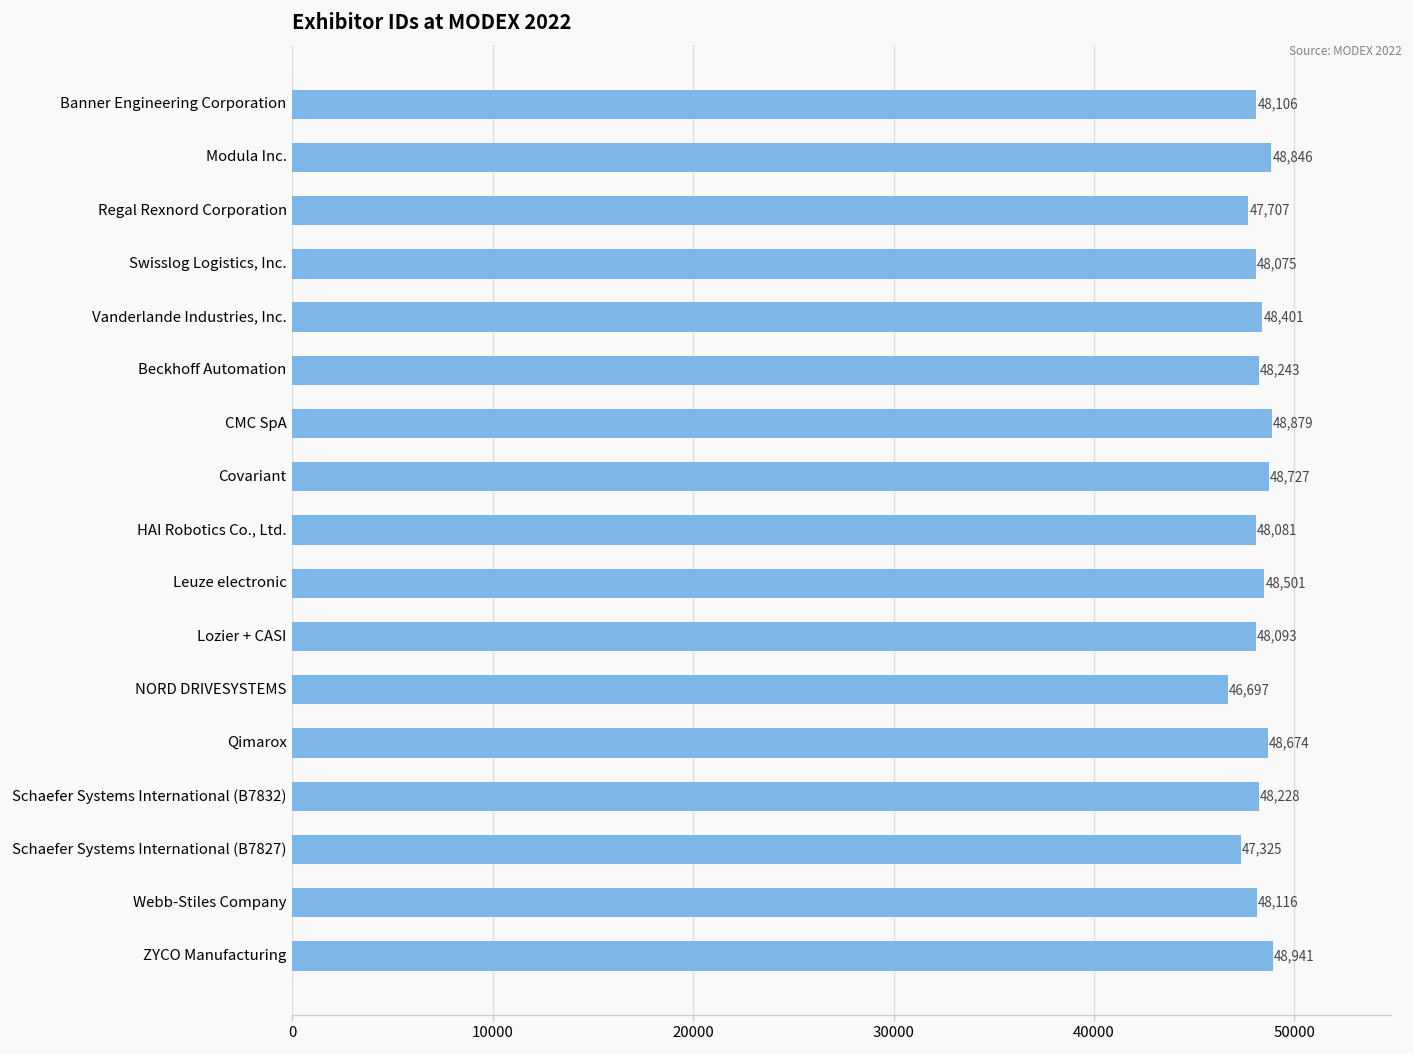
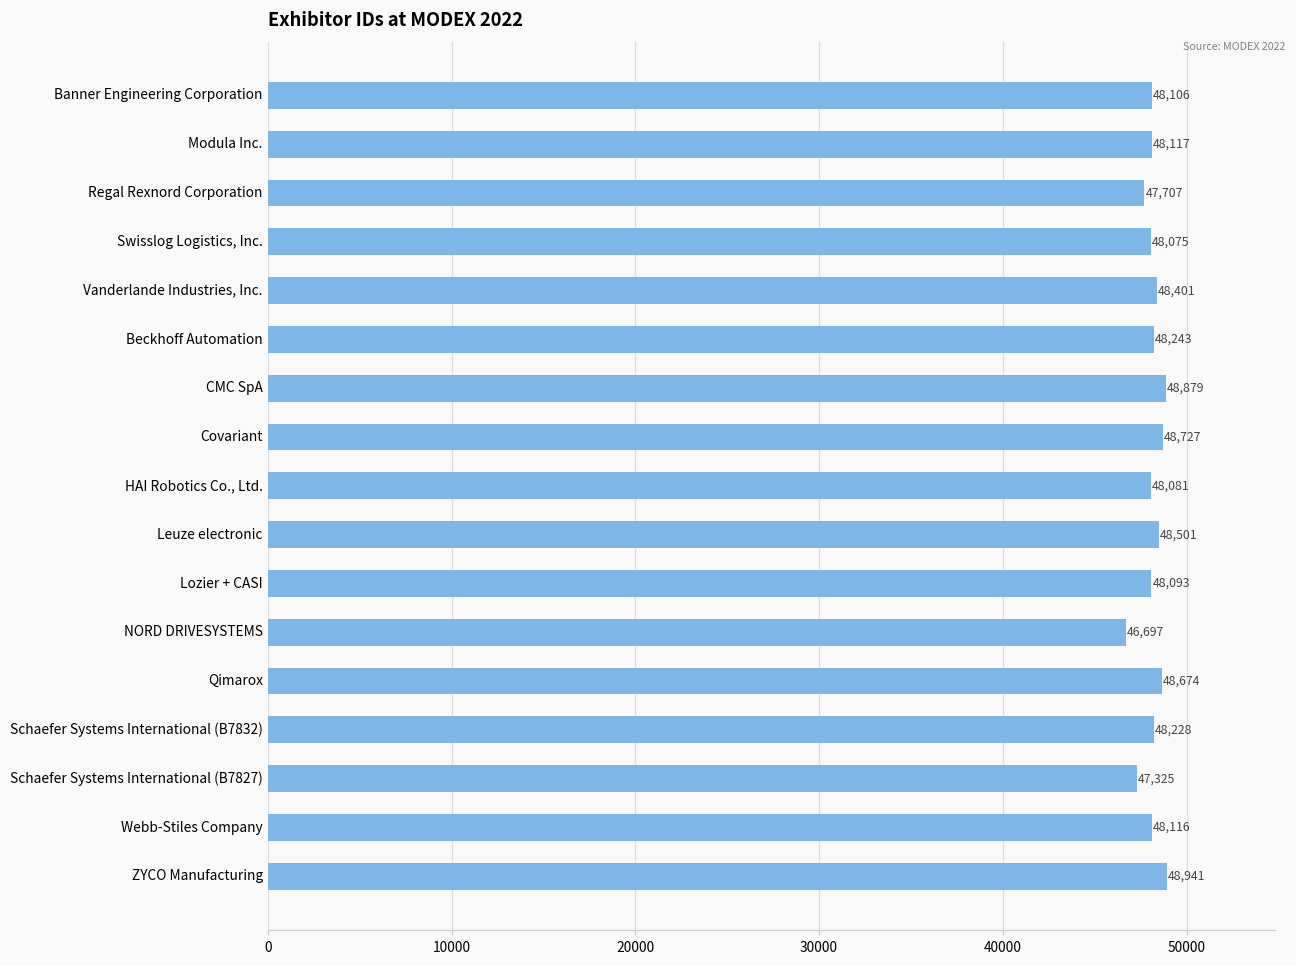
Modula Inc.: 48,846 -> 48,117
